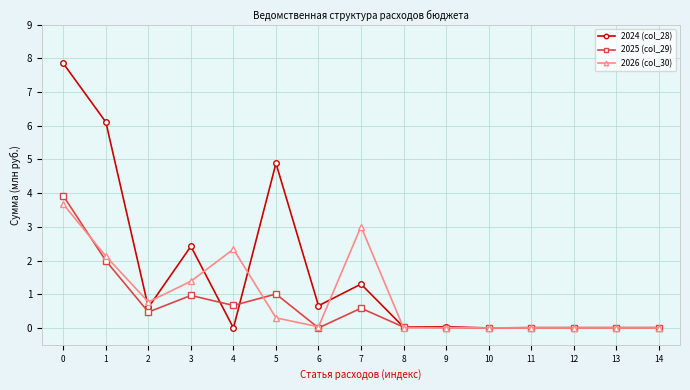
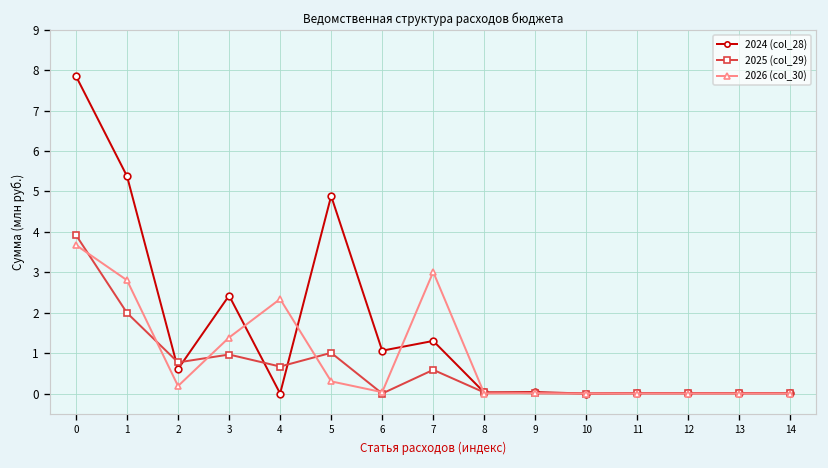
2024 (col_28), 1: 6.1 -> 5.4
2026 (col_30), 1: 2.1 -> 2.8
2025 (col_29), 2: 0.5 -> 0.8
2026 (col_30), 2: 0.8 -> 0.2
2024 (col_28), 6: 0.7 -> 1.1
